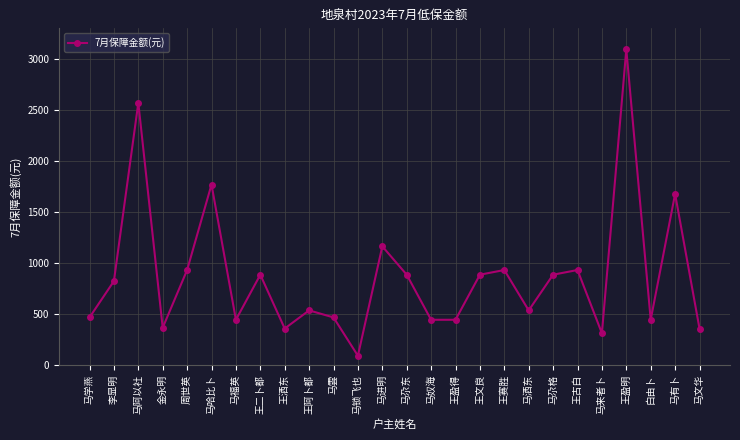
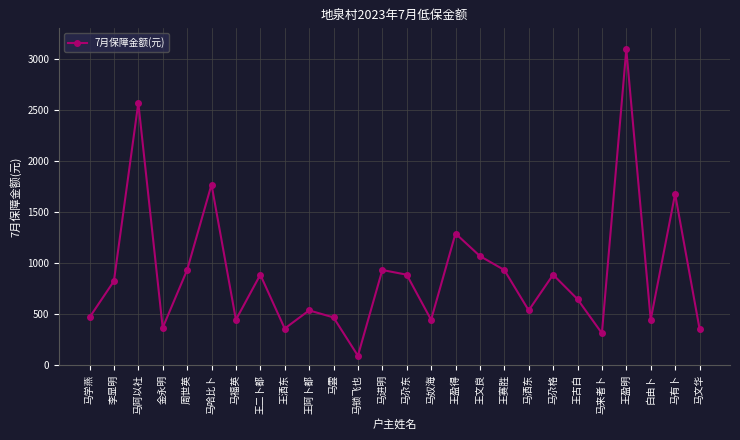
马进明: 1160 -> 930
王盈得: 440 -> 1290
王文良: 880 -> 1070
王古白: 930 -> 640
